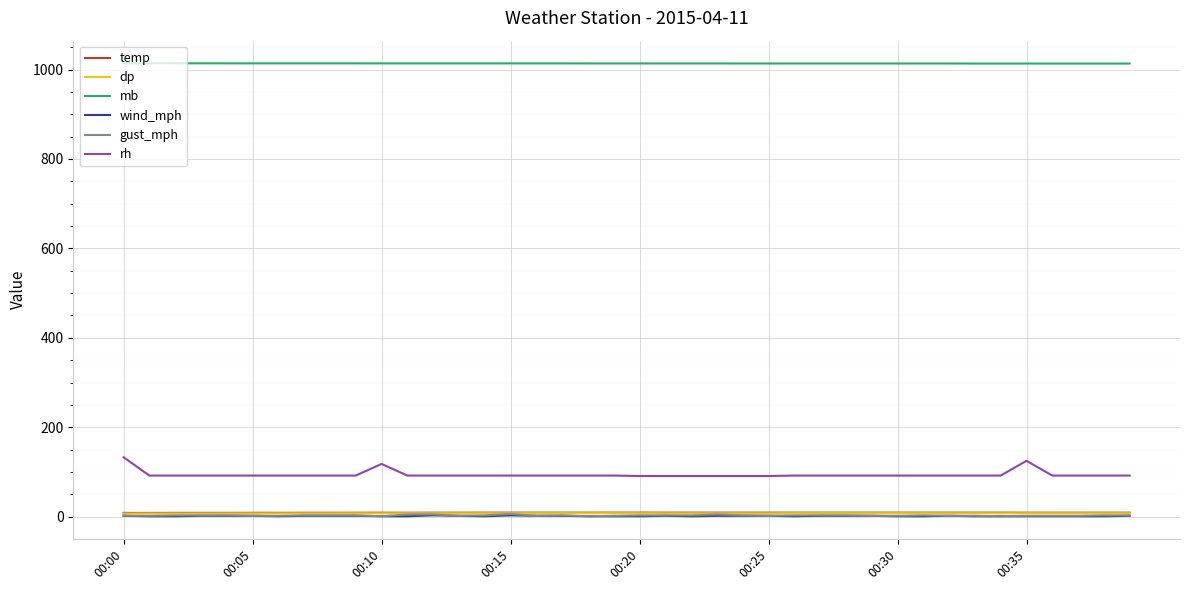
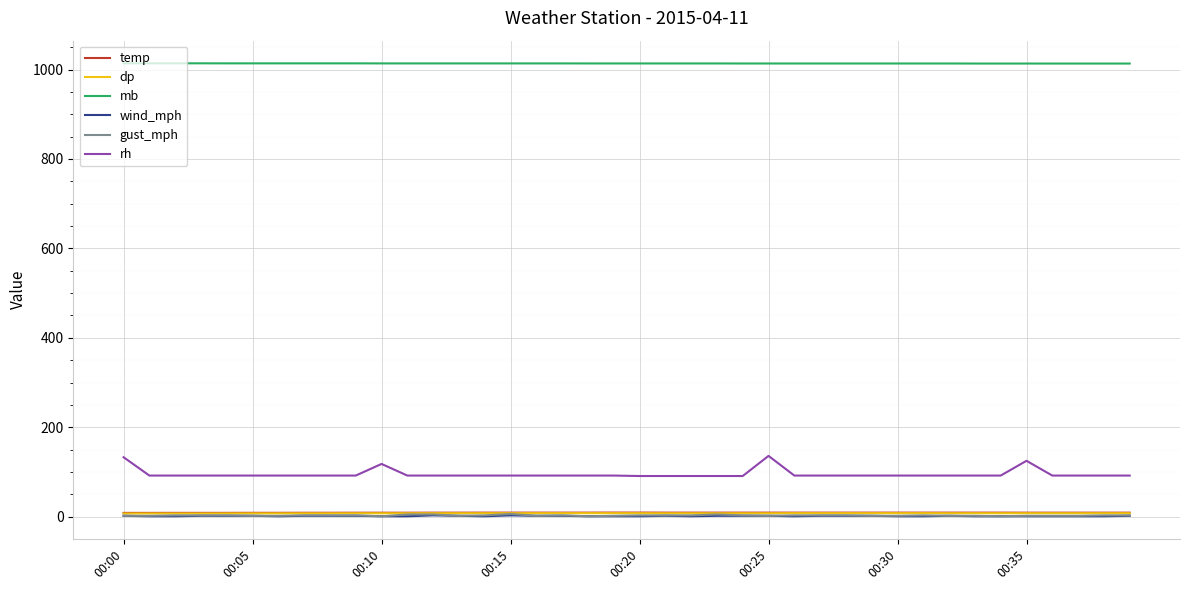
rh, 00:25: 90 -> 140
